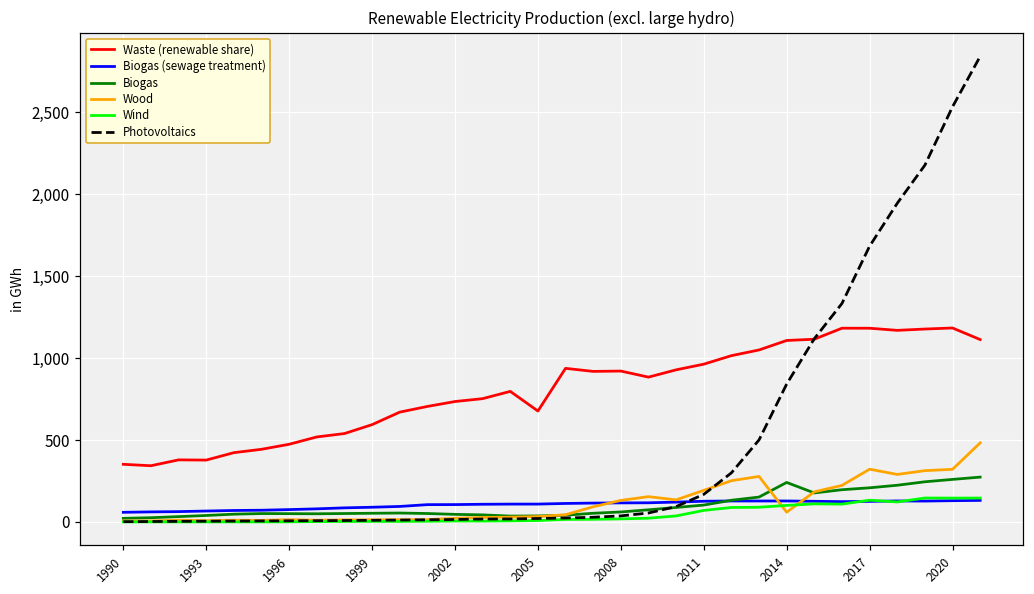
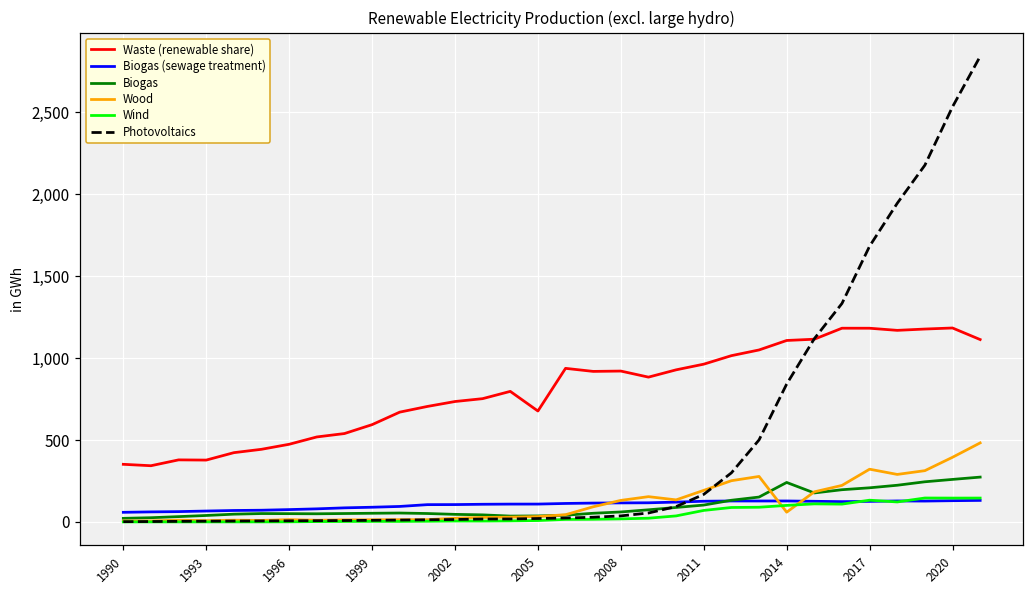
Wood, 2020: 320 -> 390
